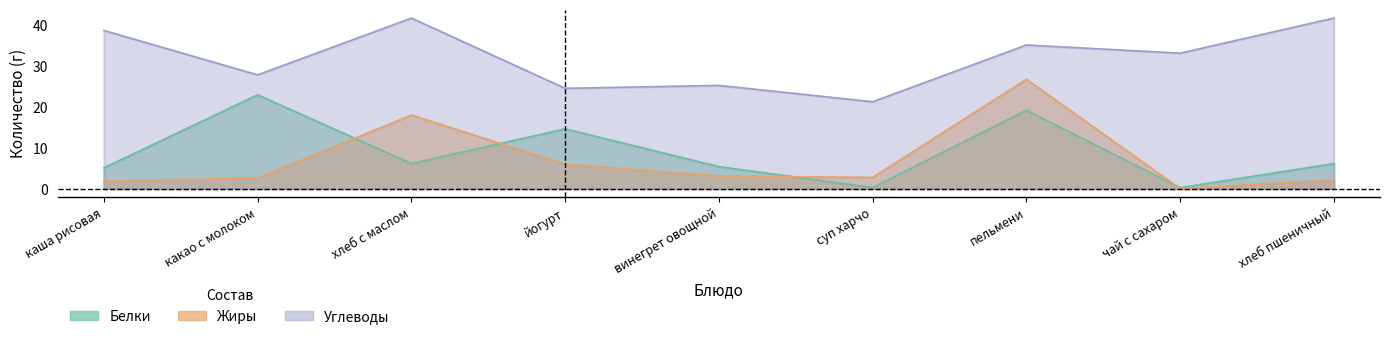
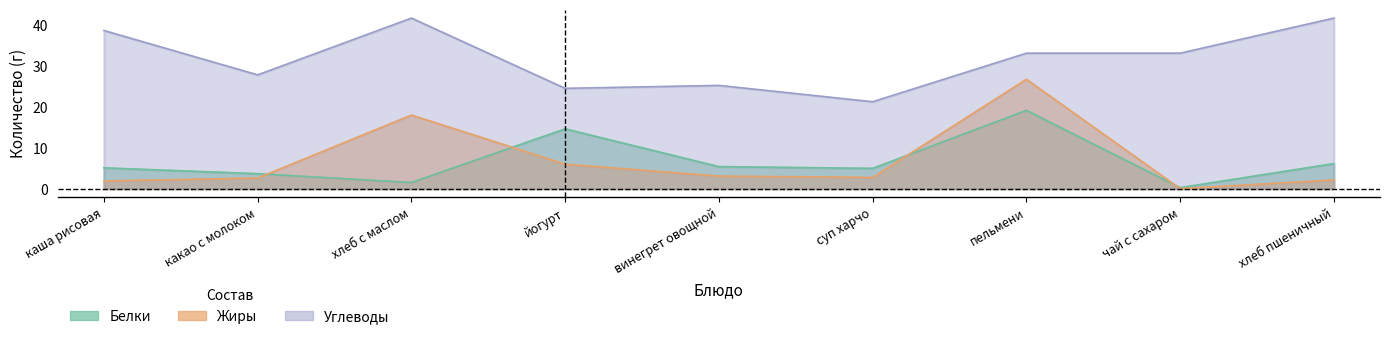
Белки, какао с молоком: 23 -> 4
Белки, хлеб с маслом: 6 -> 2
Белки, суп харчо: 0 -> 5
Углеводы, пельмени: 35 -> 33
